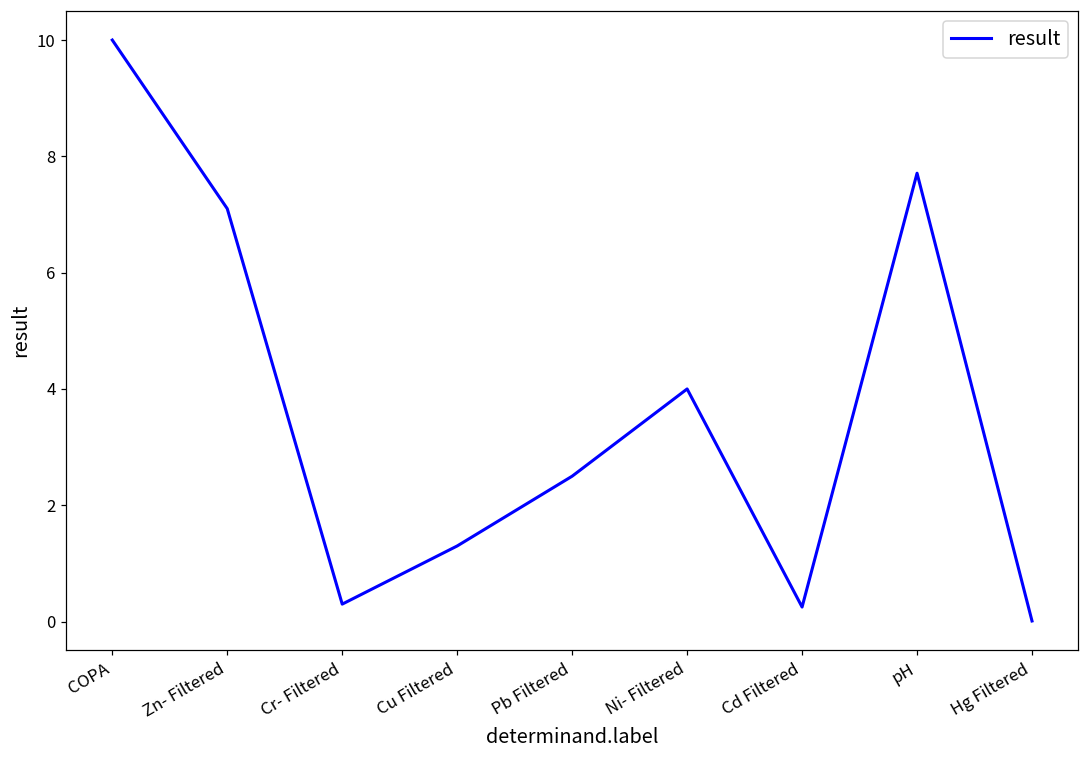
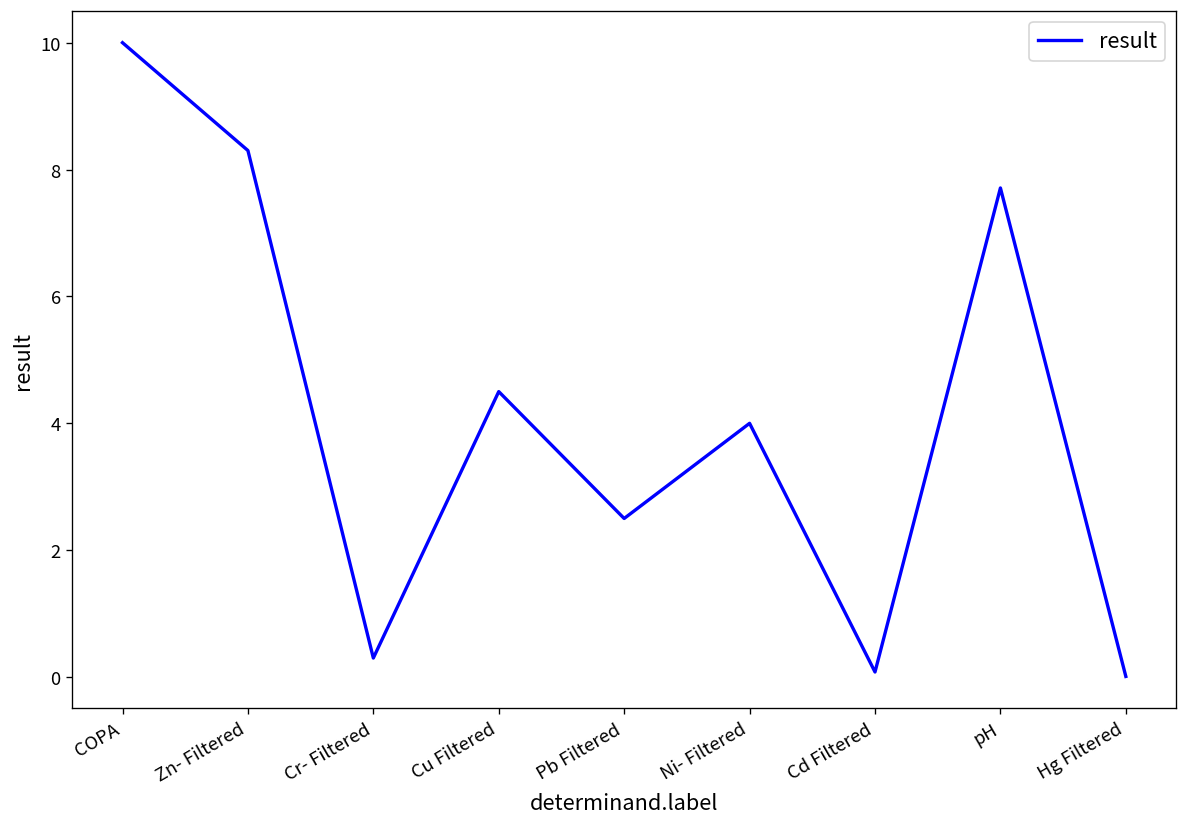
Zn- Filtered: 7.1 -> 8.3
Cu Filtered: 1.3 -> 4.5
Cd Filtered: 0.3 -> 0.1
